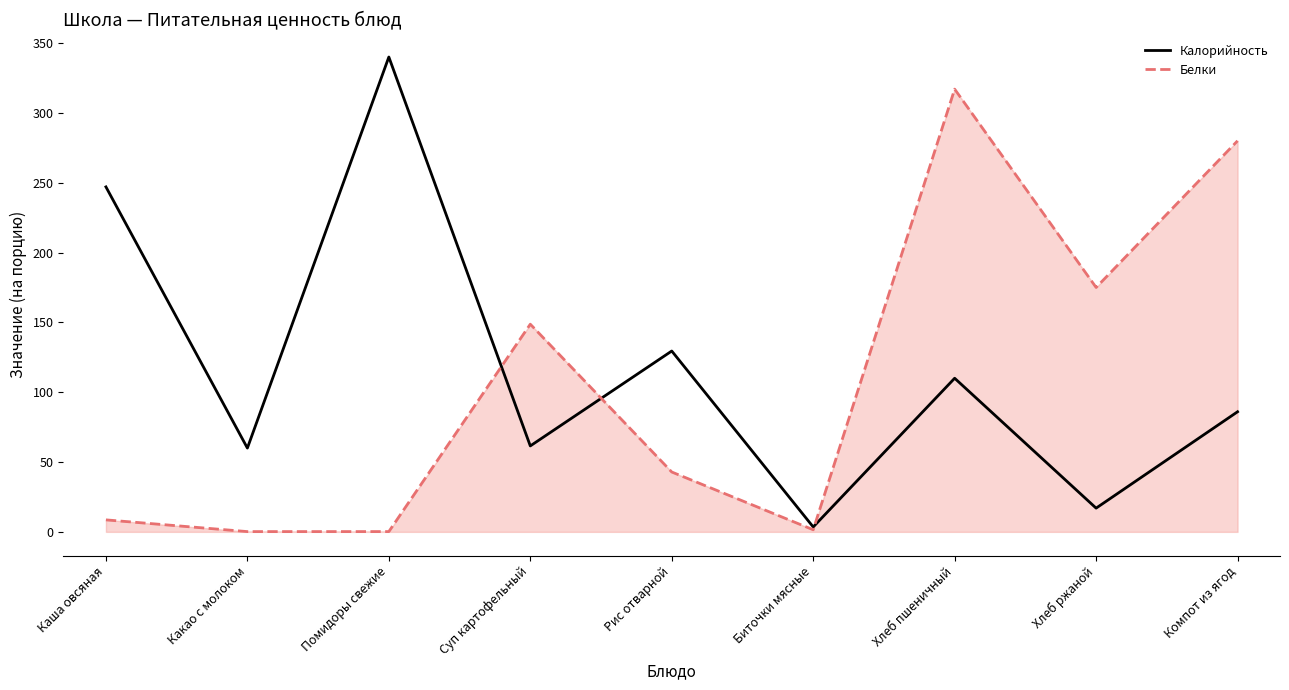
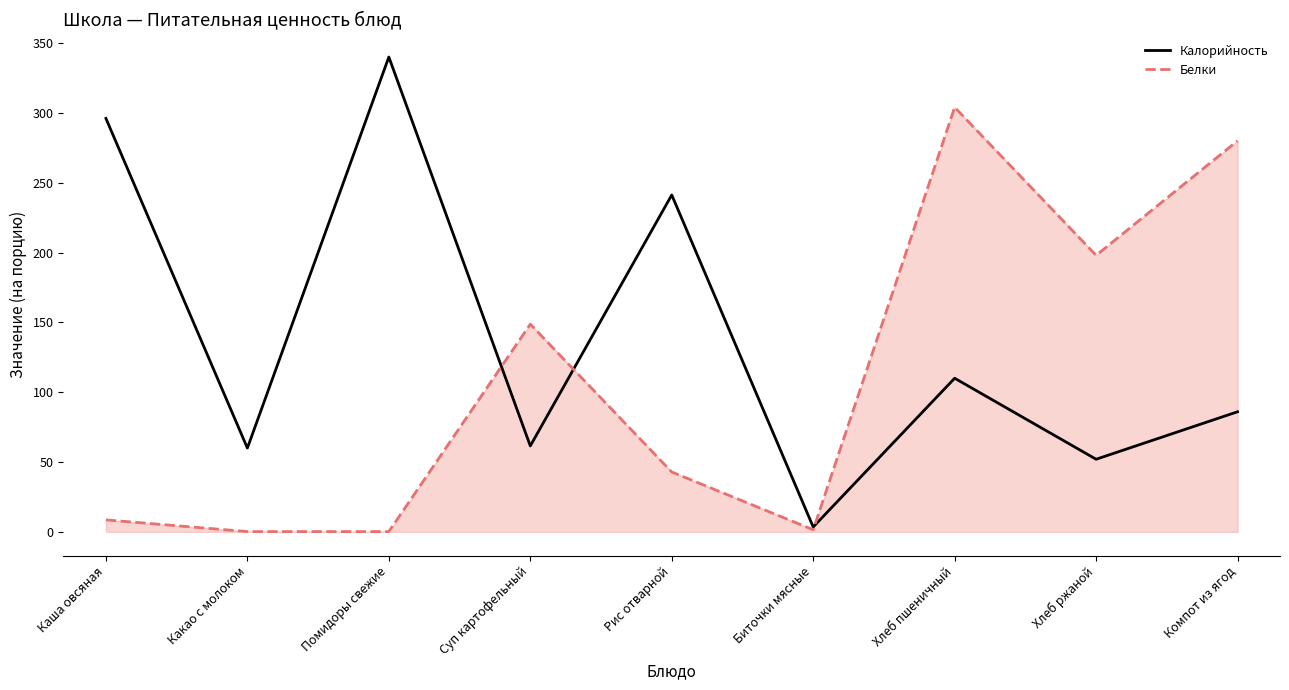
Калорийность, Каша овсяная: 247 -> 296
Калорийность, Рис отварной: 129 -> 241
Белки, Хлеб пшеничный: 317 -> 304
Калорийность, Хлеб ржаной: 17 -> 52
Белки, Хлеб ржаной: 175 -> 198
